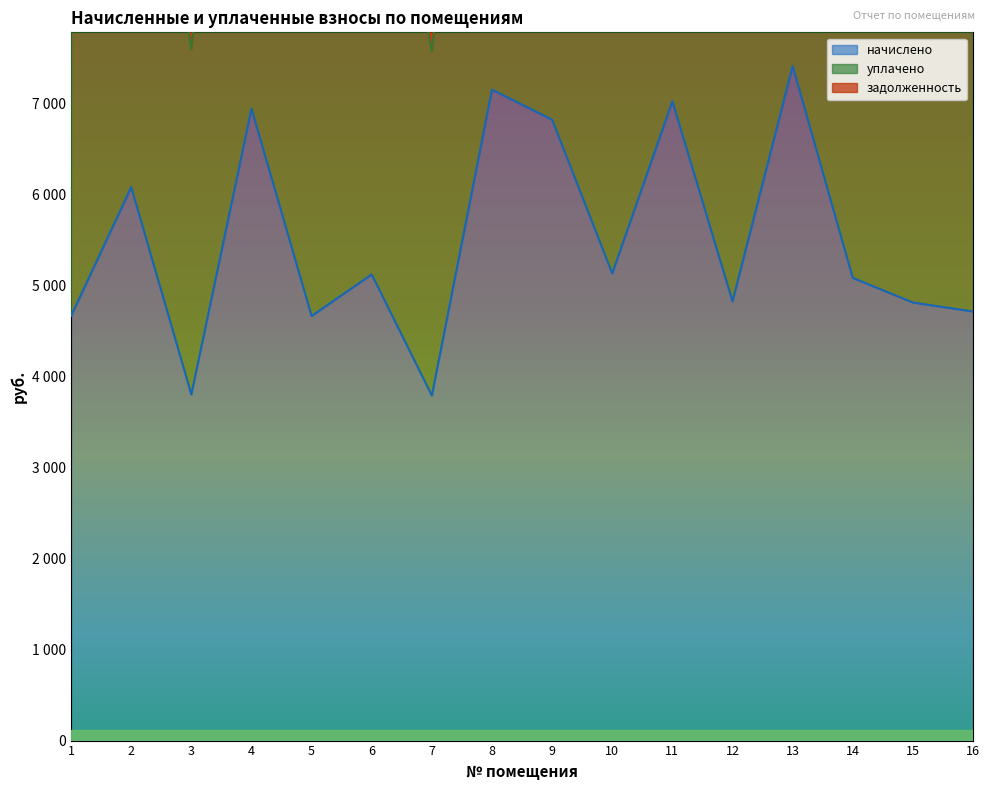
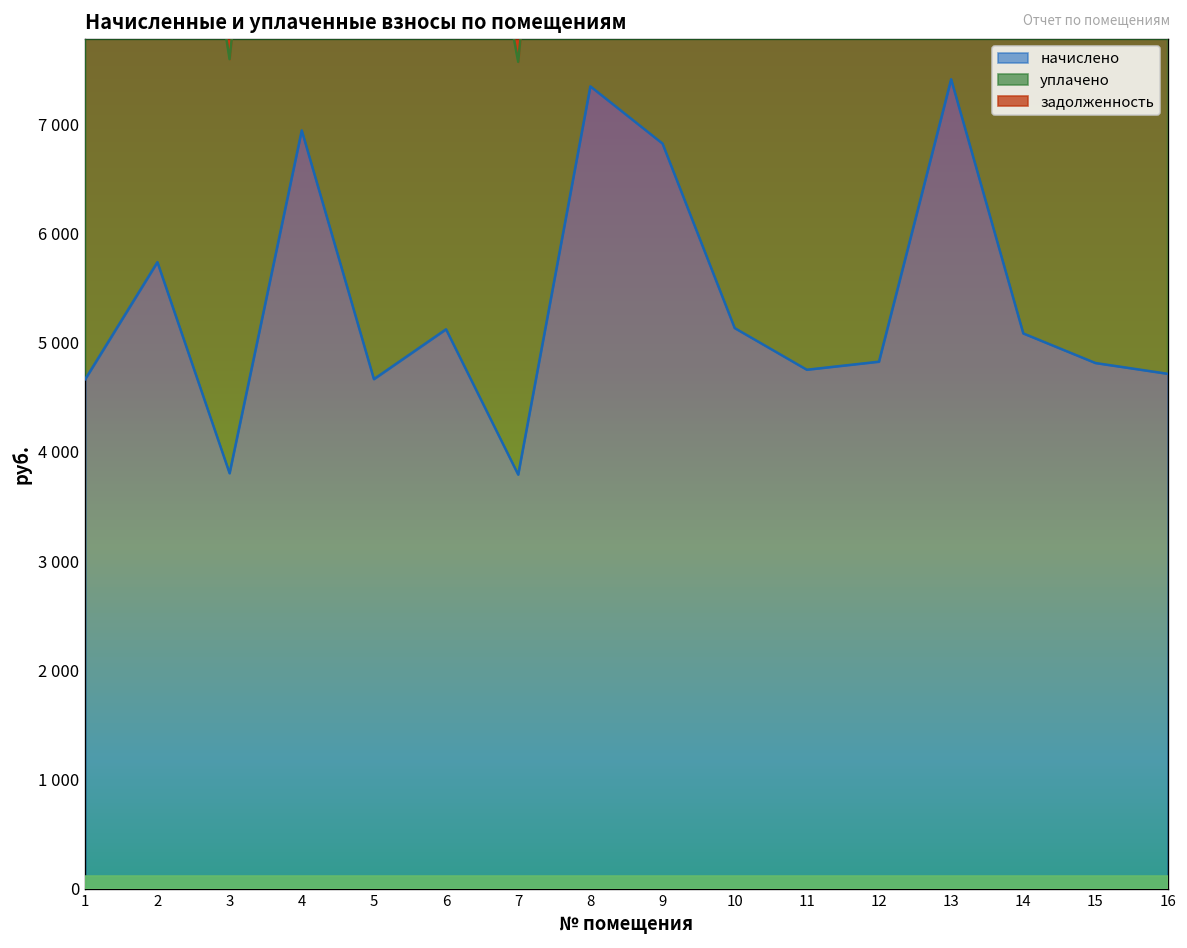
начислено, 2: 6100 -> 5700
начислено, 8: 7200 -> 7300
начислено, 11: 7000 -> 4800
